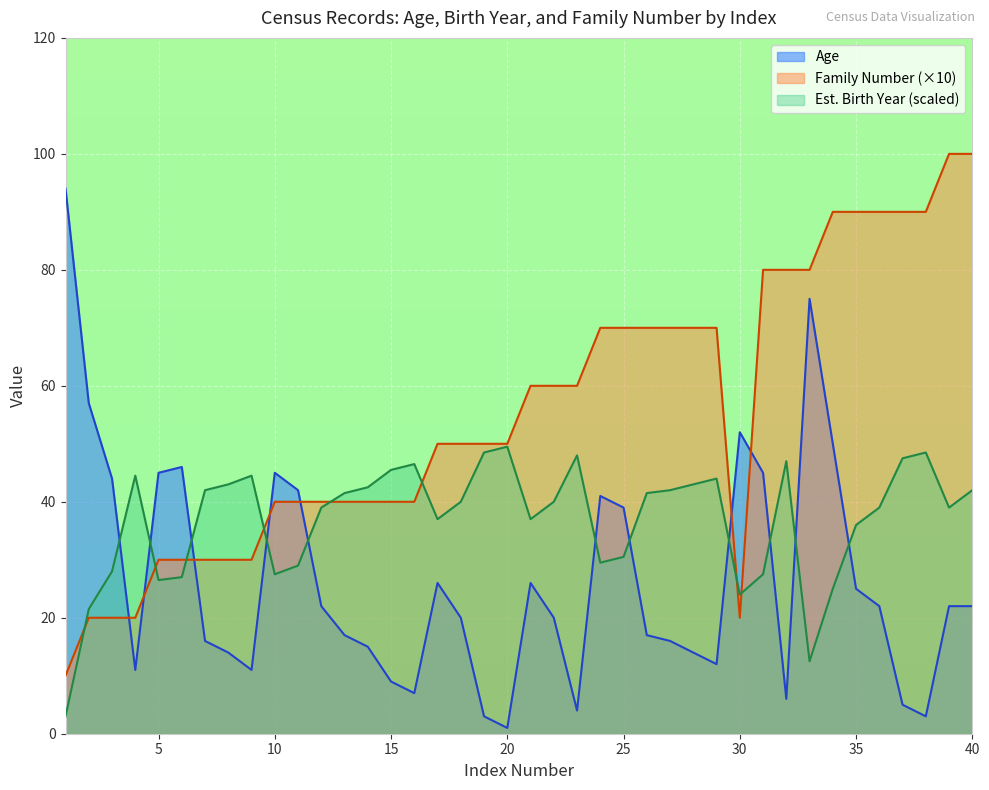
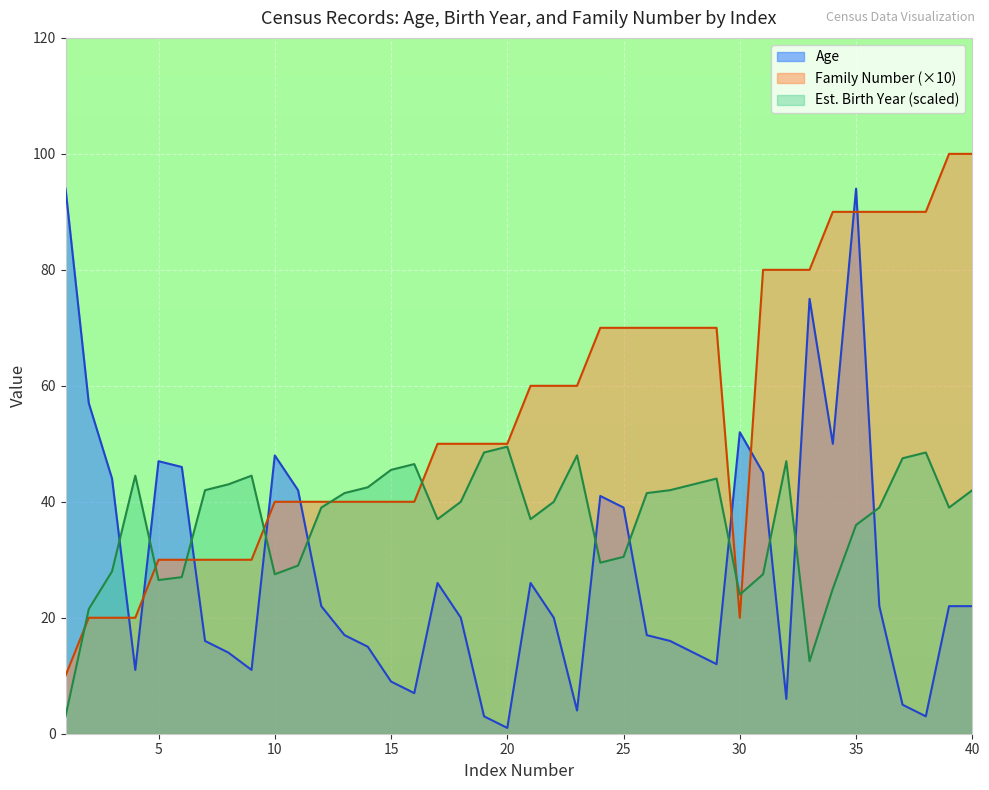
Age, 5: 45 -> 47
Age, 10: 45 -> 48
Age, 35: 25 -> 94
